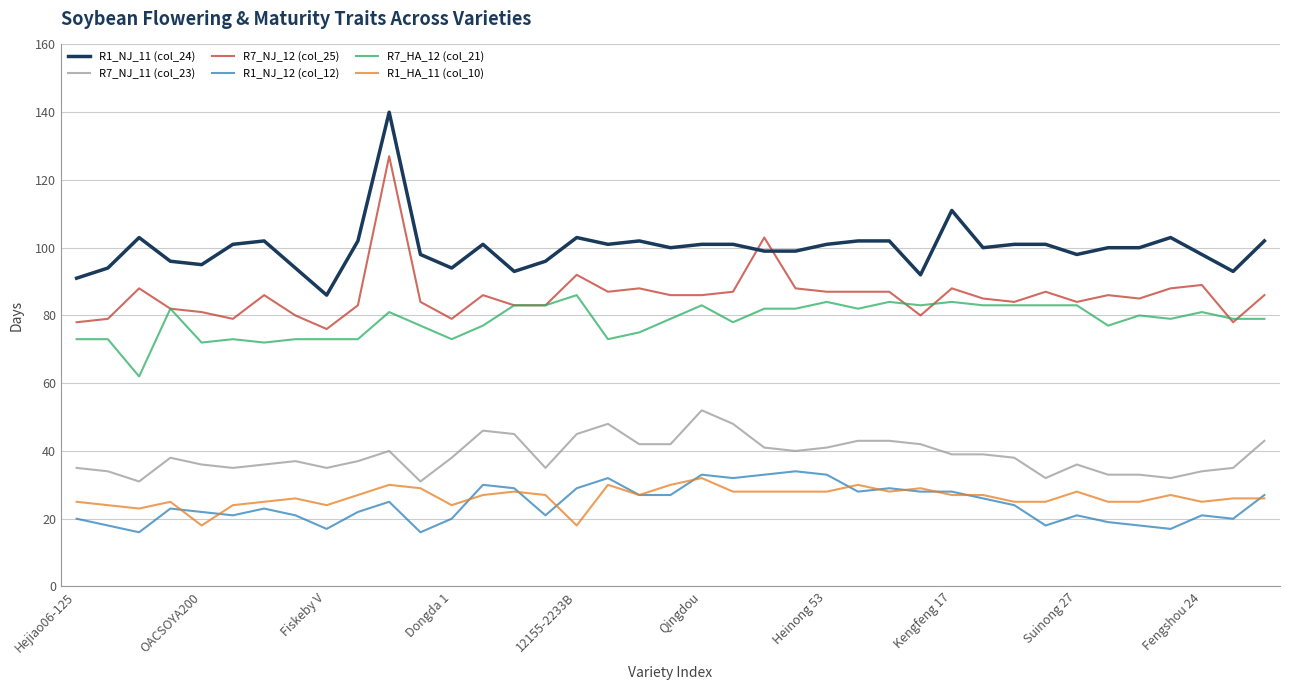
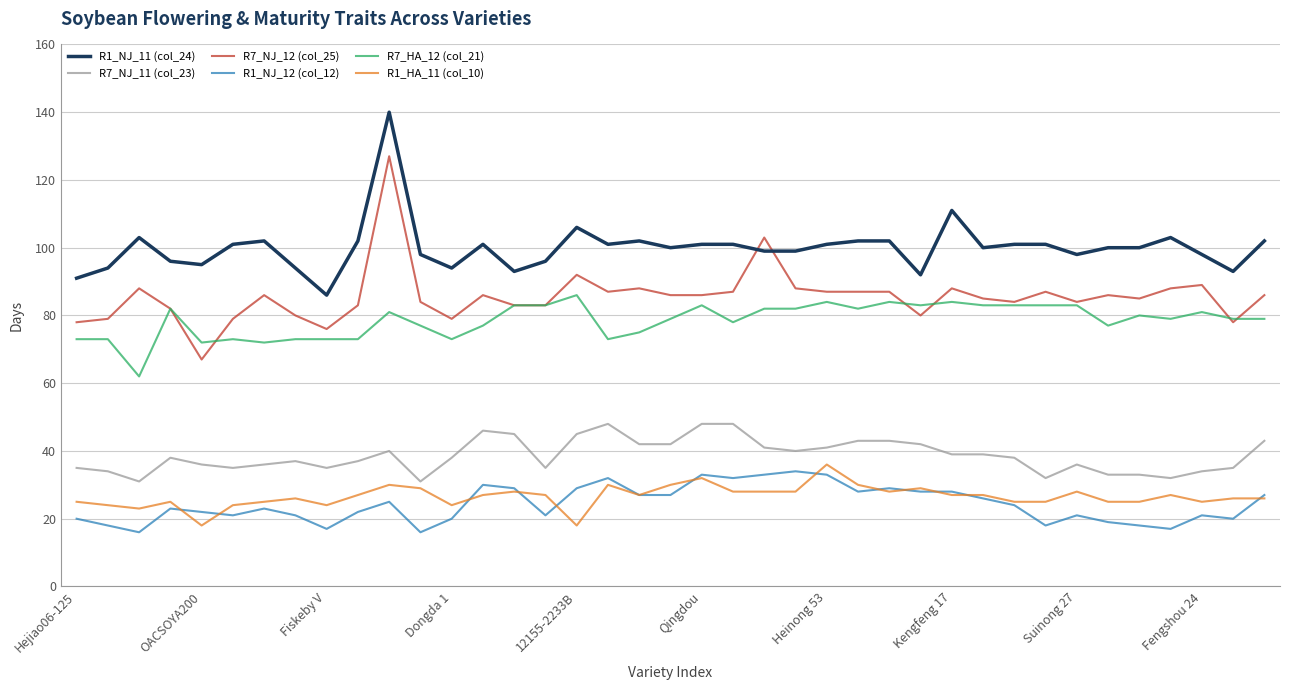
R7_NJ_12 (col_25), OACSOYA200: 81 -> 67
R1_NJ_11 (col_24), 12155-2233B: 103 -> 106
R7_NJ_11 (col_23), Qingdou: 52 -> 48
R1_HA_11 (col_10), Heinong 53: 28 -> 36
